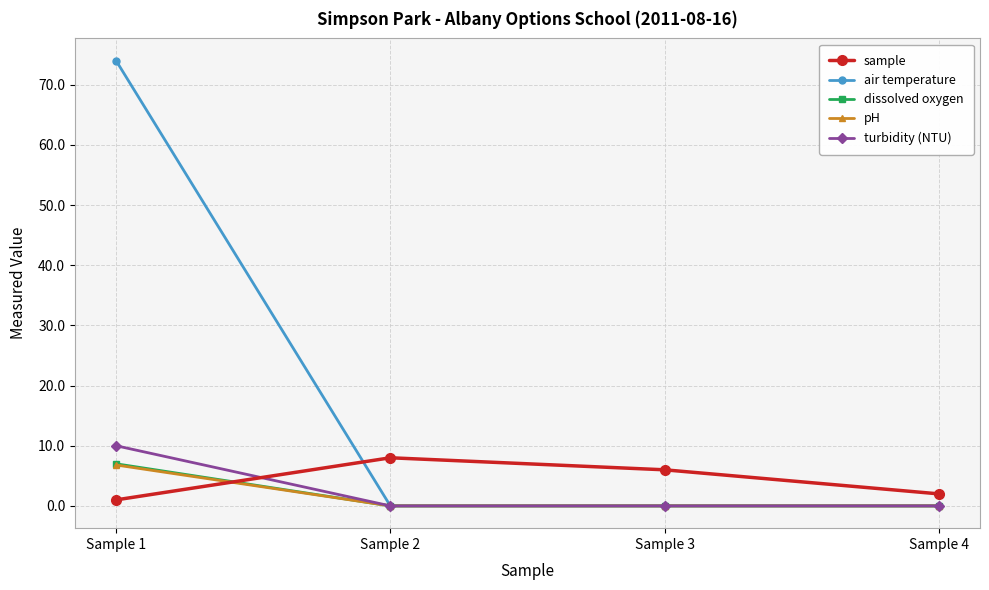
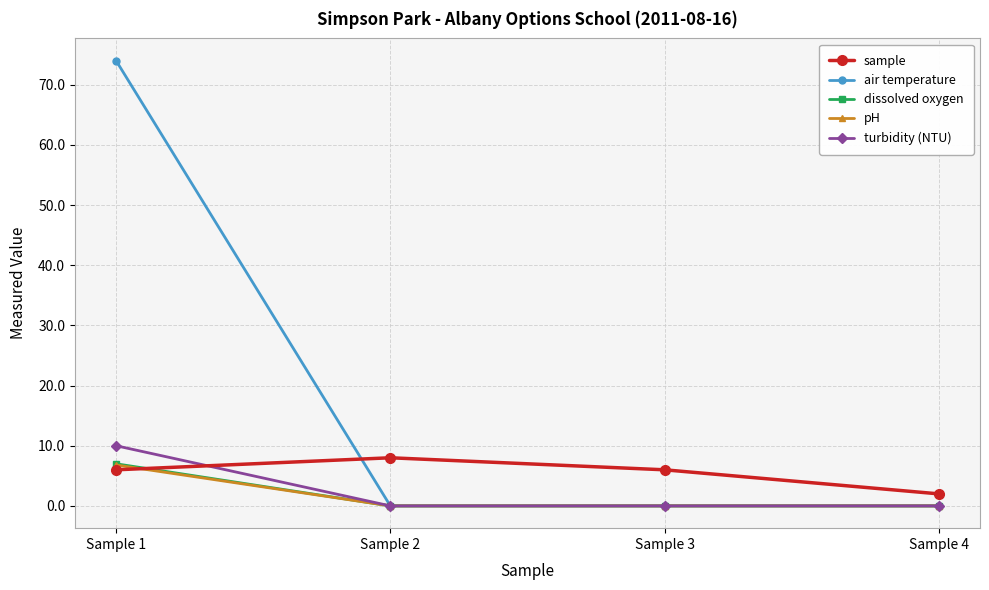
sample, Sample 1: 1 -> 6
